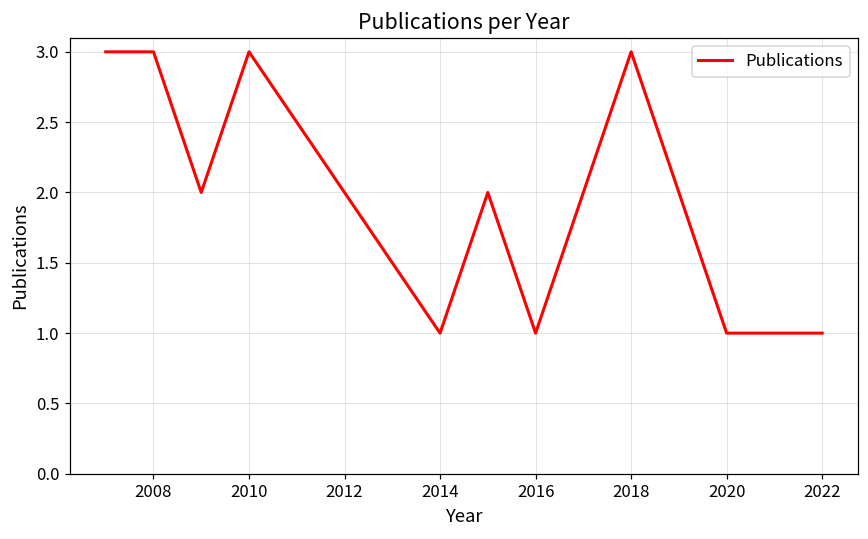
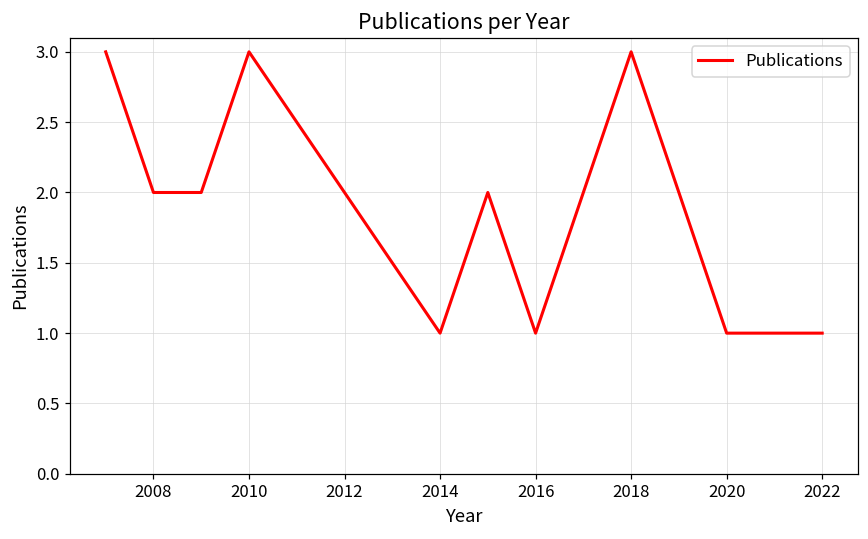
2008: 3 -> 2
